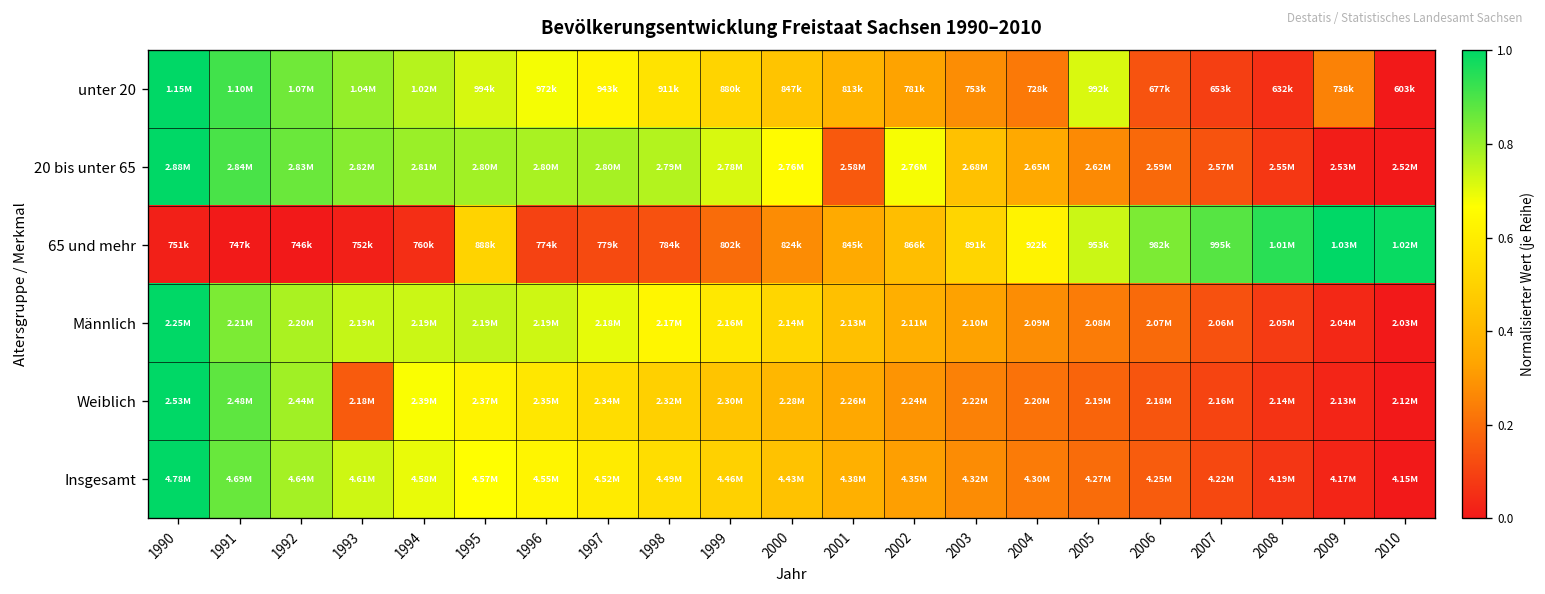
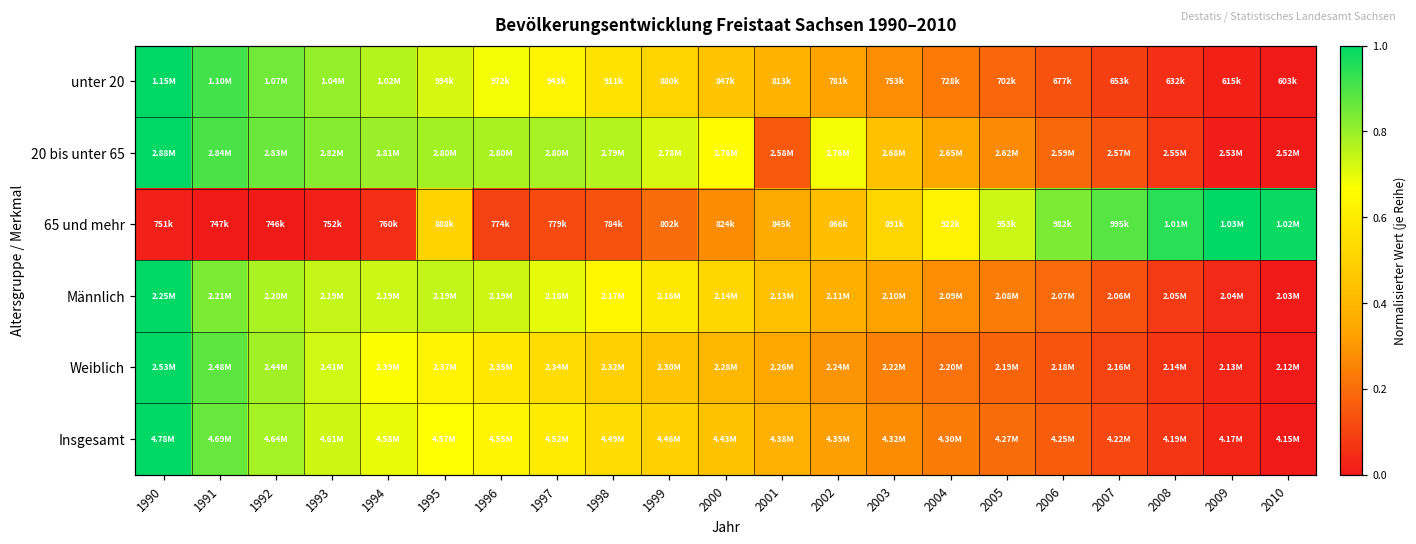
unter 20, 2005: 992k -> 702k
unter 20, 2009: 738k -> 615k
Weiblich, 1993: 2.18M -> 2.41M
